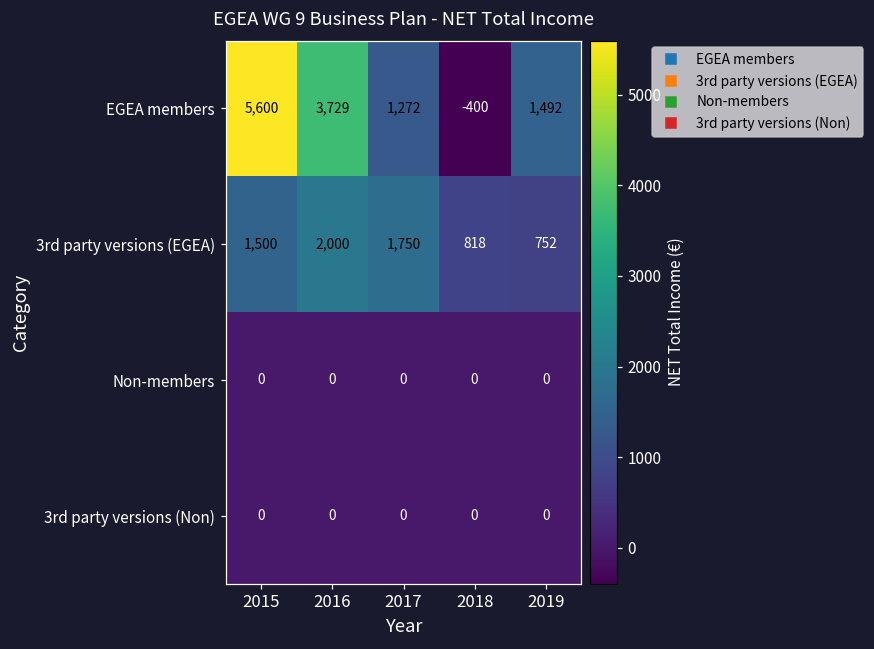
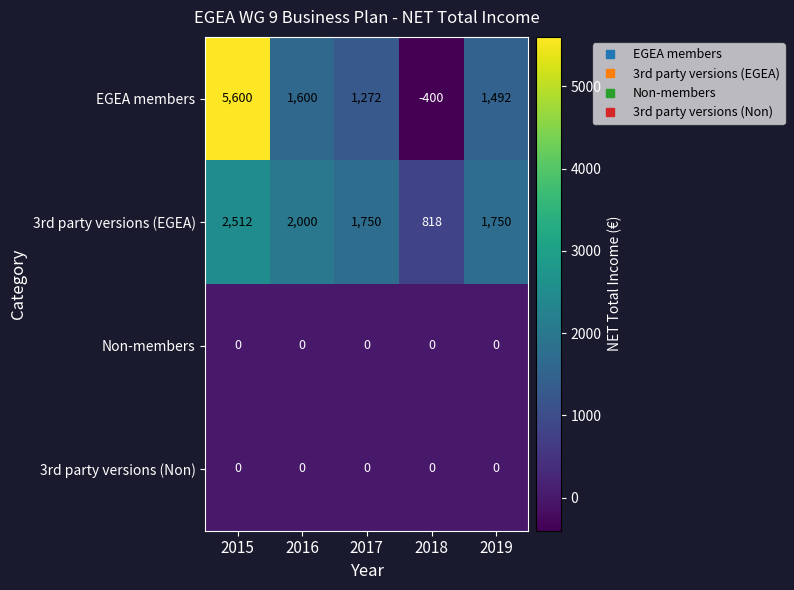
EGEA members, 2016: 3,729 -> 1,600
3rd party versions (EGEA), 2015: 1,500 -> 2,512
3rd party versions (EGEA), 2019: 752 -> 1,750
